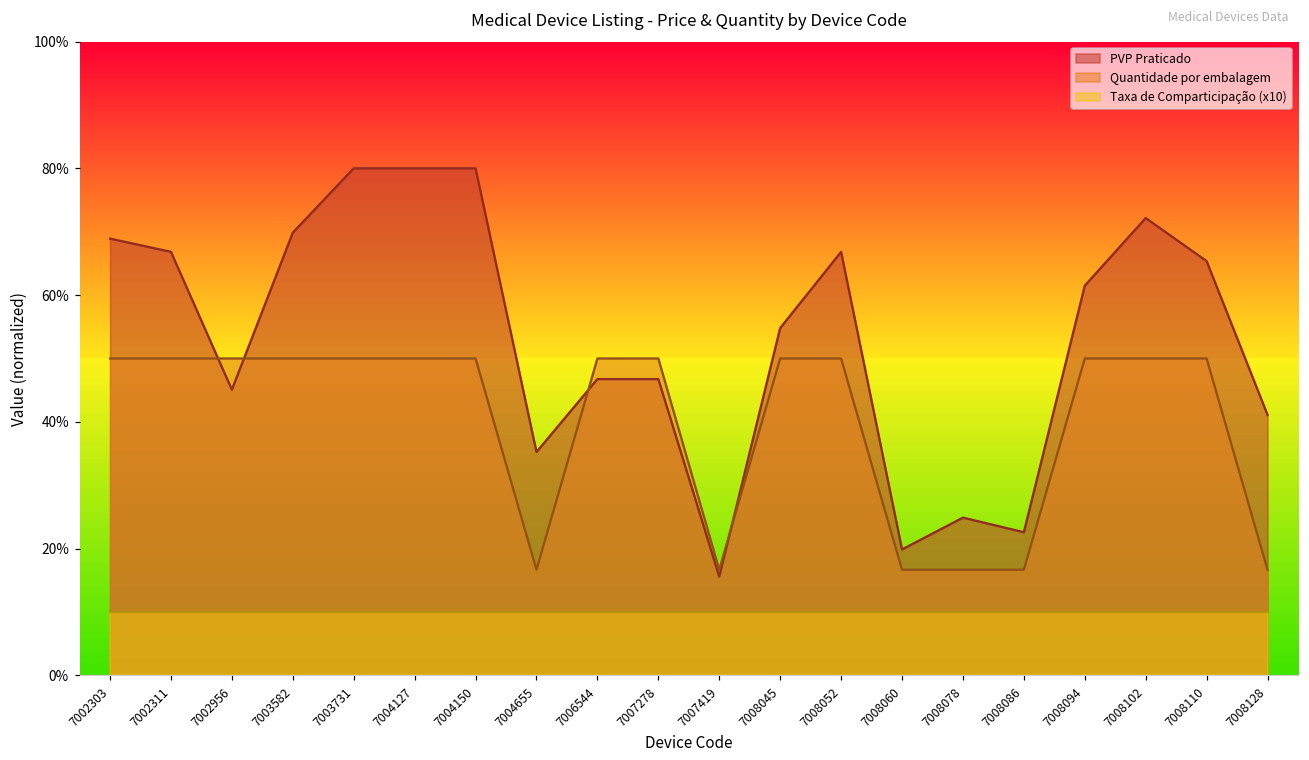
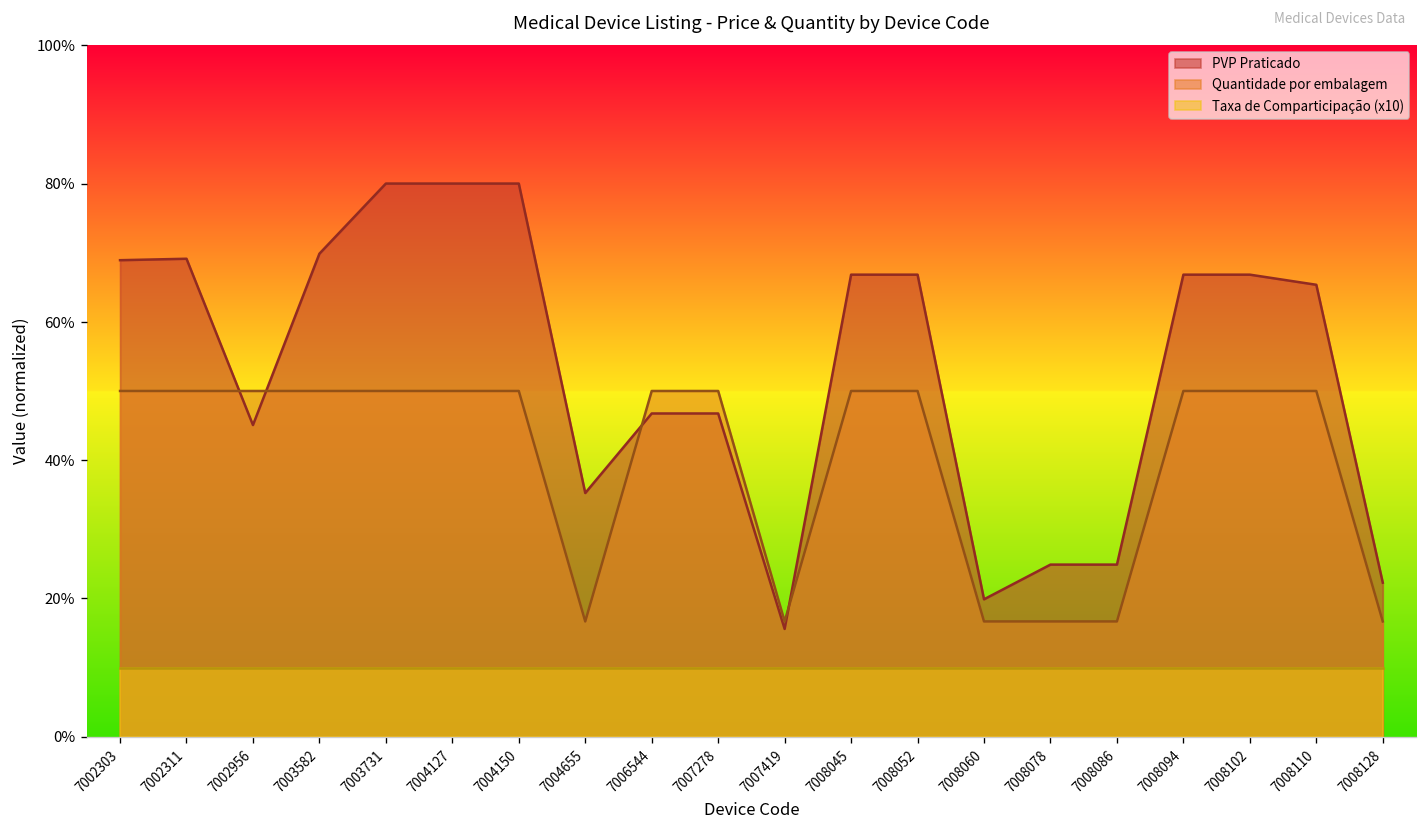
PVP Praticado, 7002311: 67% -> 69%
PVP Praticado, 7008045: 55% -> 67%
PVP Praticado, 7008086: 23% -> 25%
PVP Praticado, 7008094: 61% -> 67%
PVP Praticado, 7008102: 72% -> 67%
PVP Praticado, 7008128: 41% -> 22%
